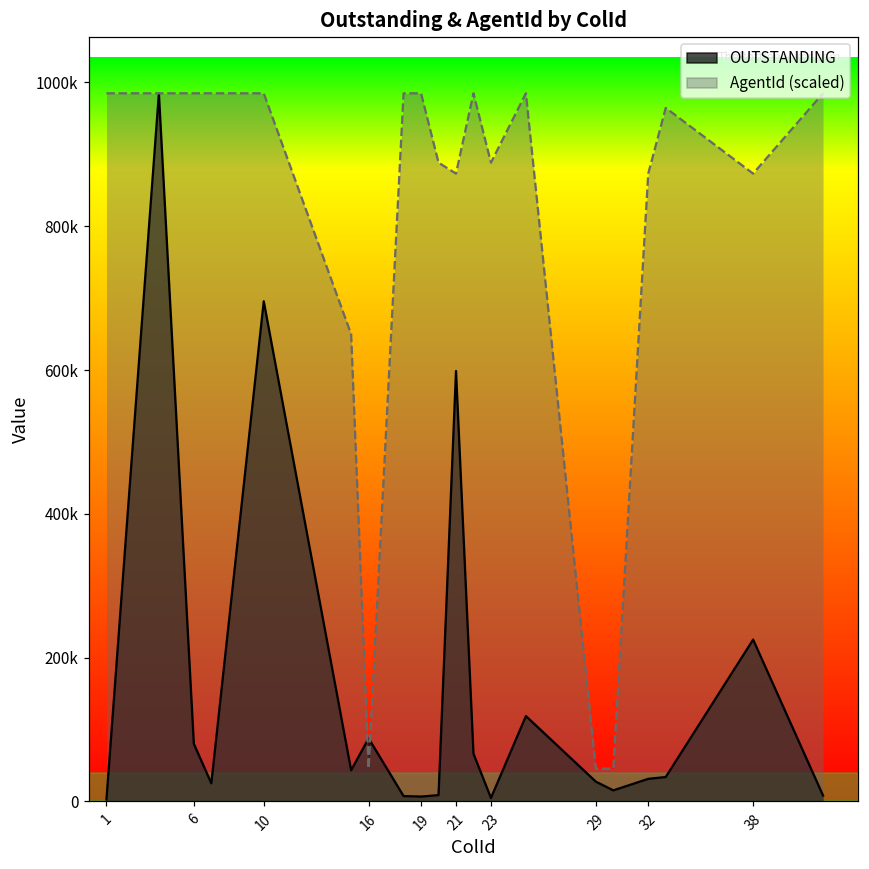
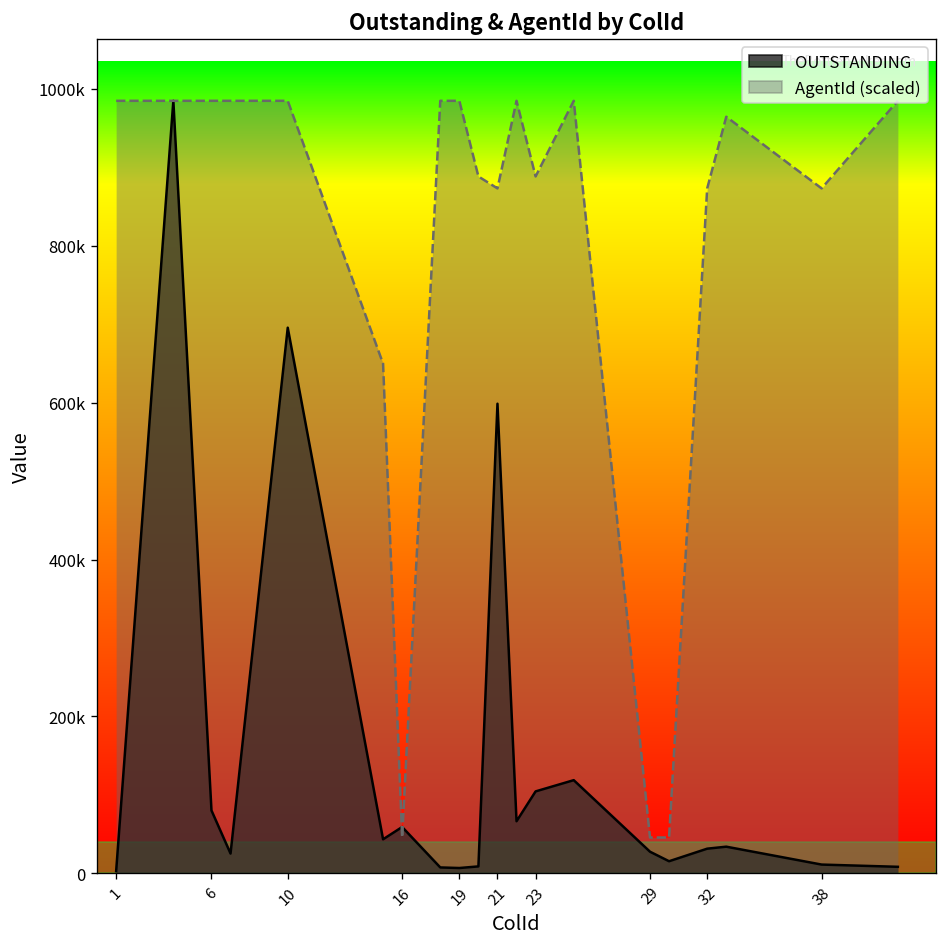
OUTSTANDING, 16: 90000 -> 60000
OUTSTANDING, 23: 0 -> 100000
OUTSTANDING, 38: 230000 -> 10000
